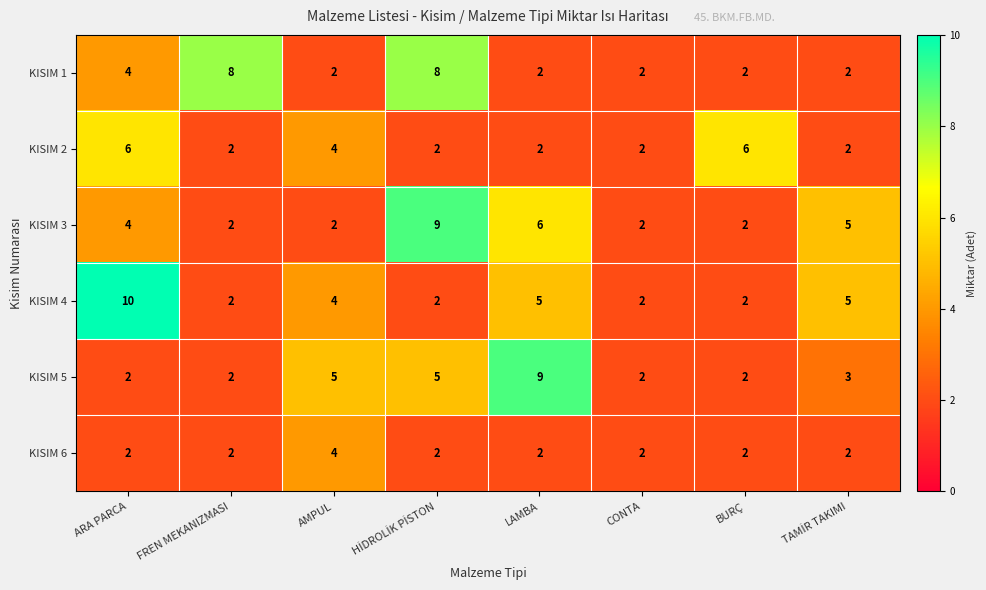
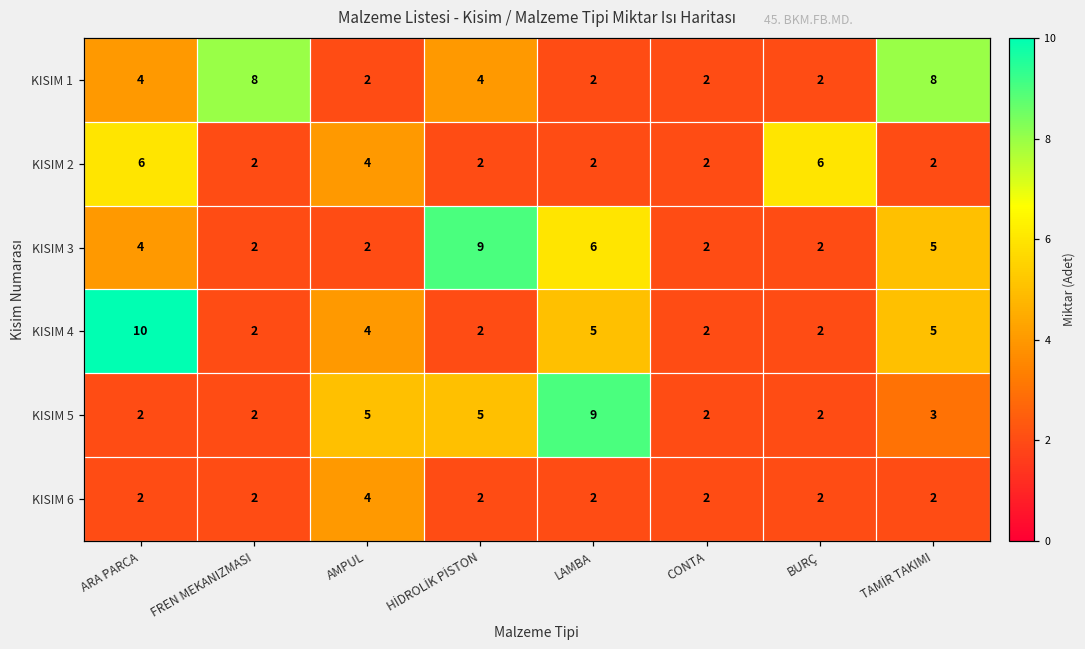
KISIM 1, HİDROLİK PİSTON: 8 -> 4
KISIM 1, TAMİR TAKIMI: 2 -> 8
